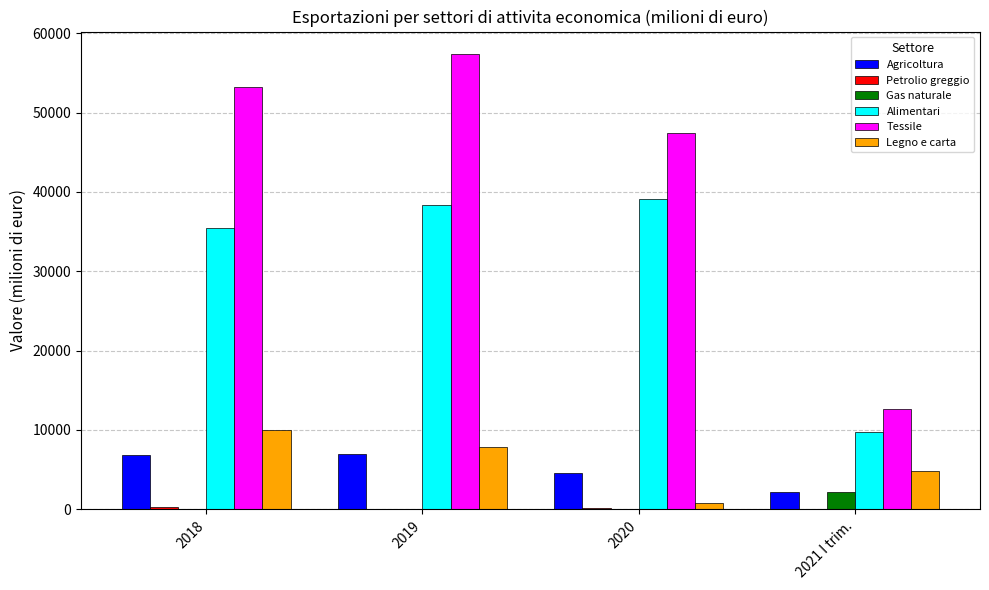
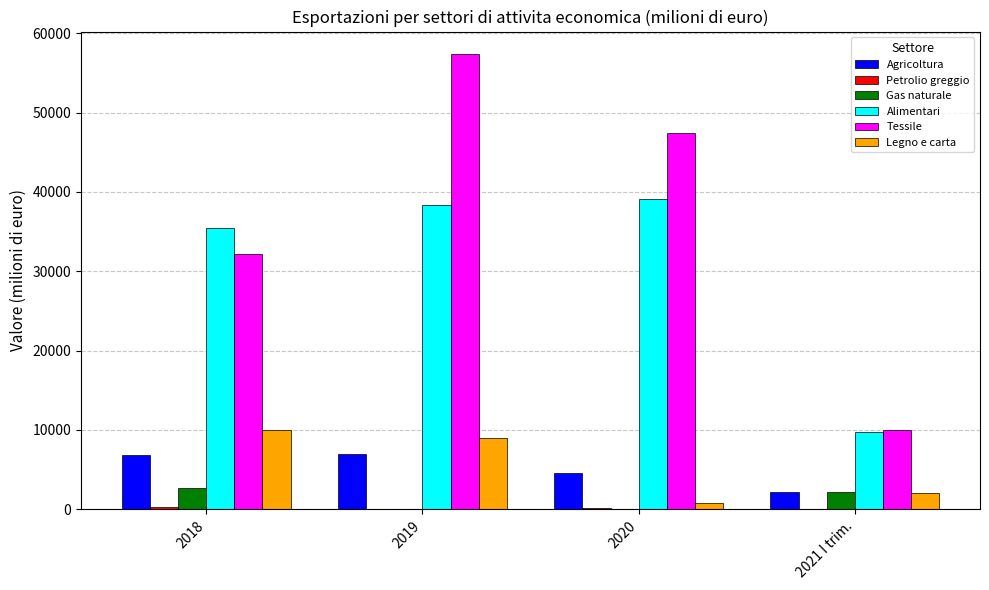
Gas naturale, 2018: 0 -> 3000
Tessile, 2018: 53000 -> 32000
Legno e carta, 2019: 8000 -> 9000
Tessile, 2021 I trim.: 13000 -> 10000
Legno e carta, 2021 I trim.: 5000 -> 2000
